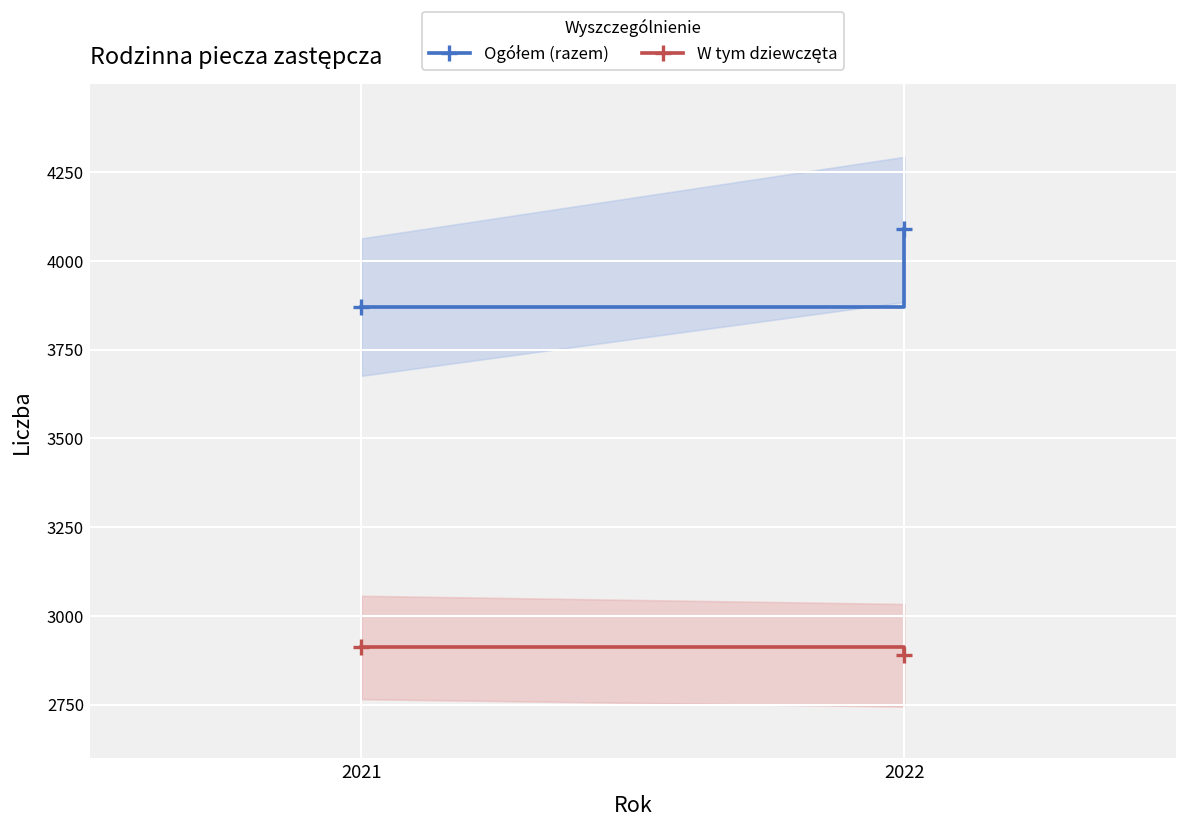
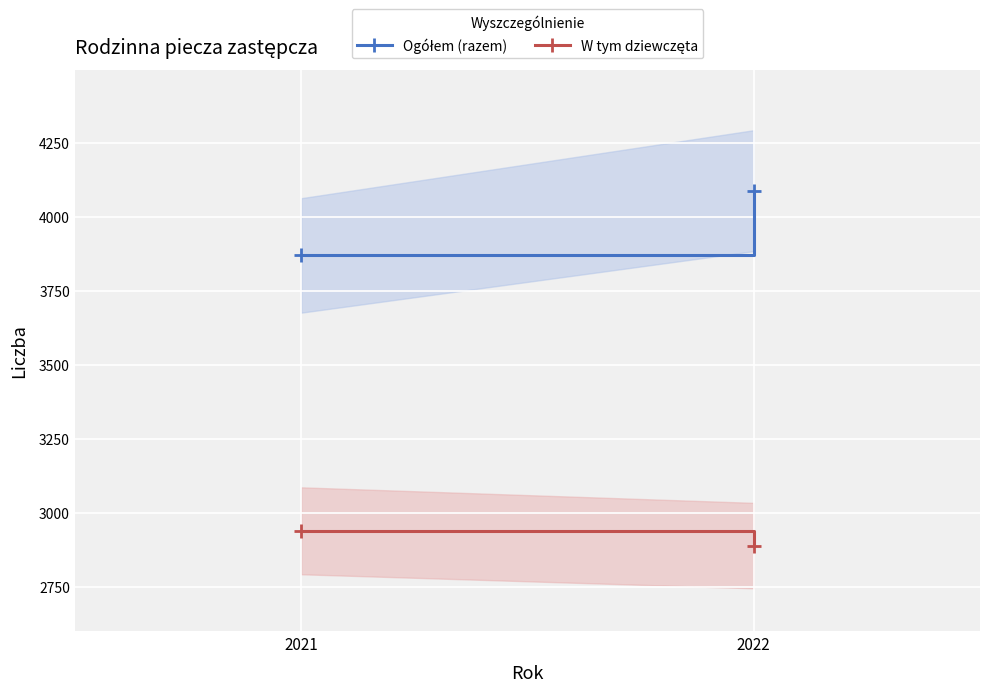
W tym dziewczęta, 2021: 2910 -> 2940
